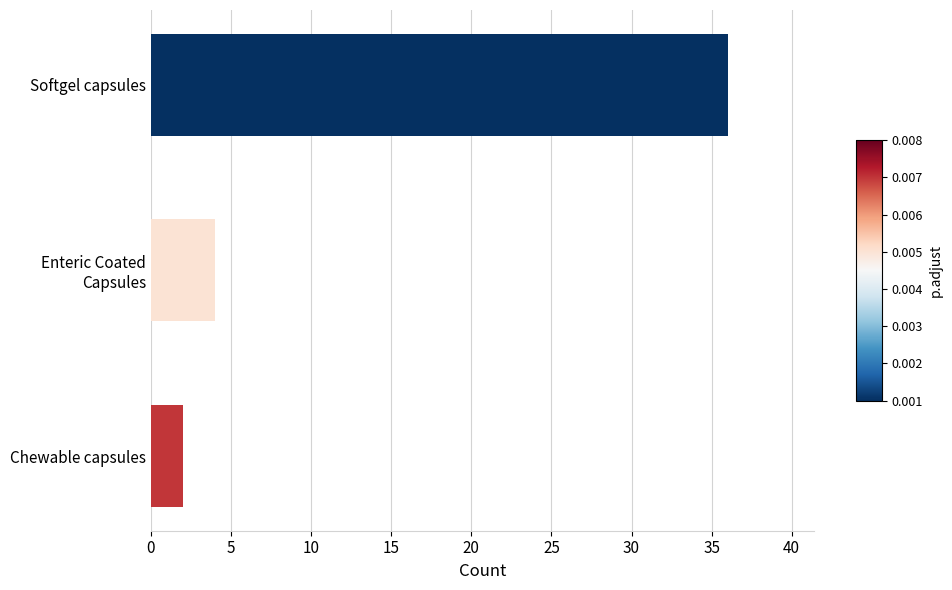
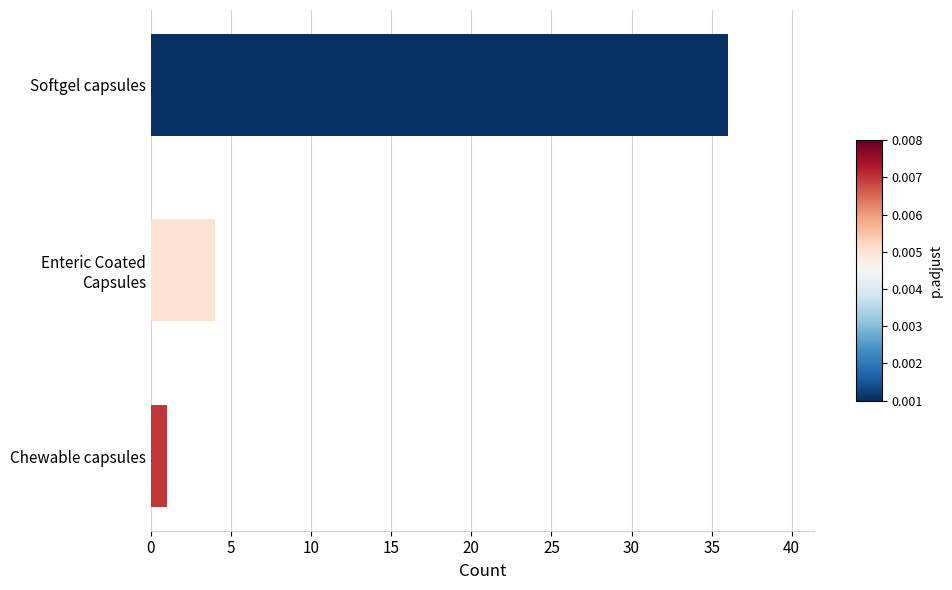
Chewable capsules: 2 -> 1
